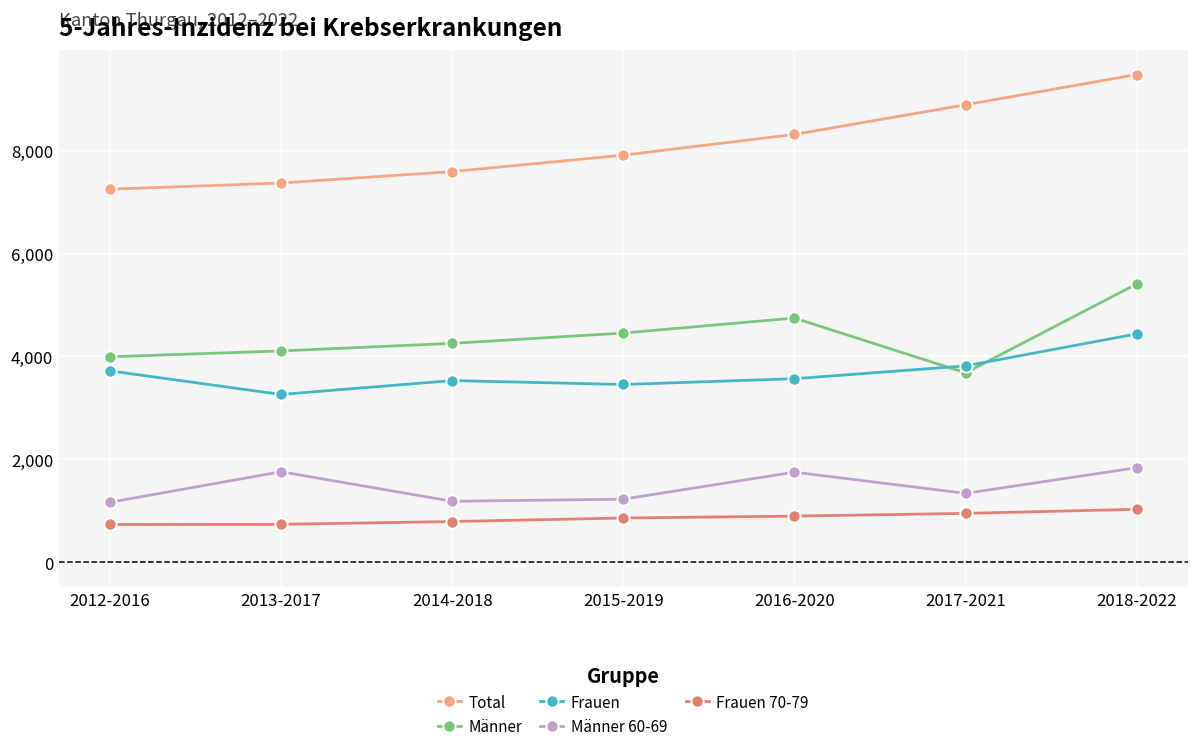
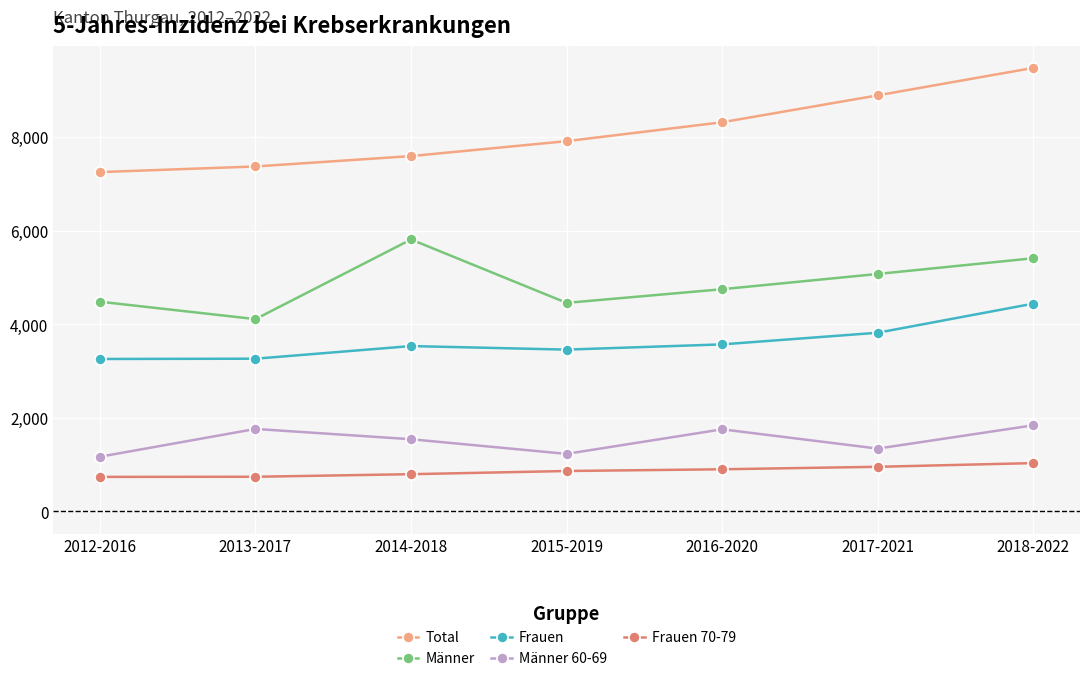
Männer, 2012-2016: 4,000 -> 4,500
Frauen, 2012-2016: 3,700 -> 3,300
Männer, 2014-2018: 4,300 -> 5,800
Männer 60-69, 2014-2018: 1,200 -> 1,500
Männer, 2017-2021: 3,700 -> 5,100
